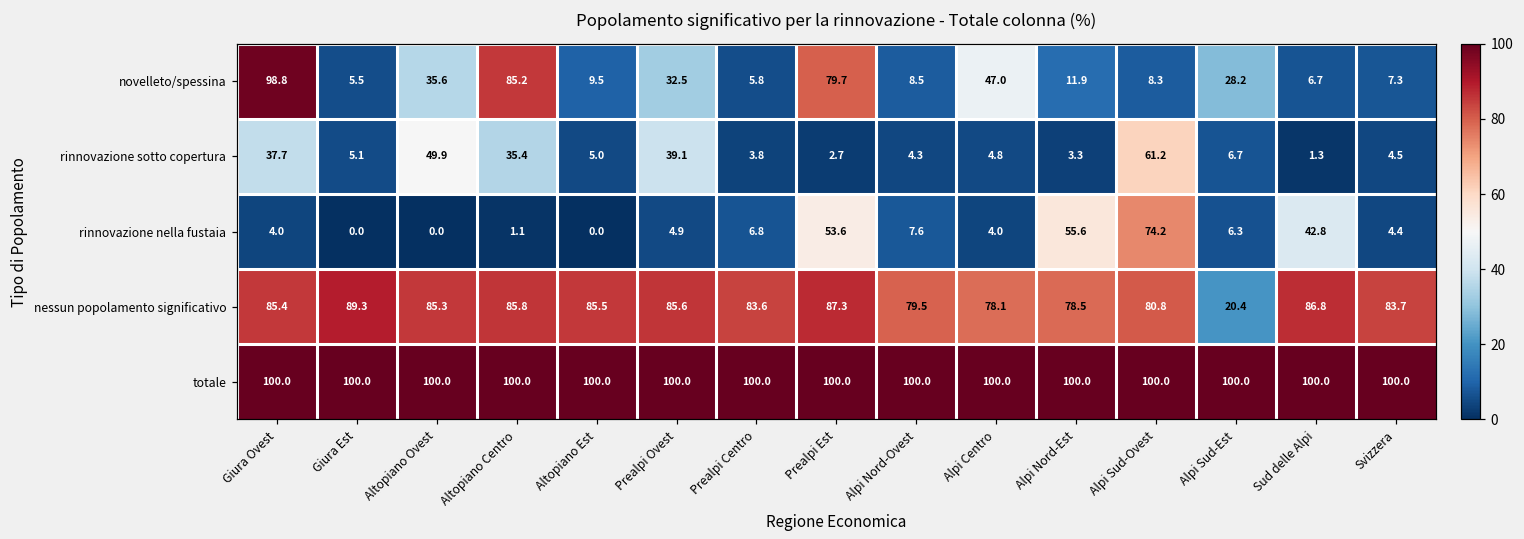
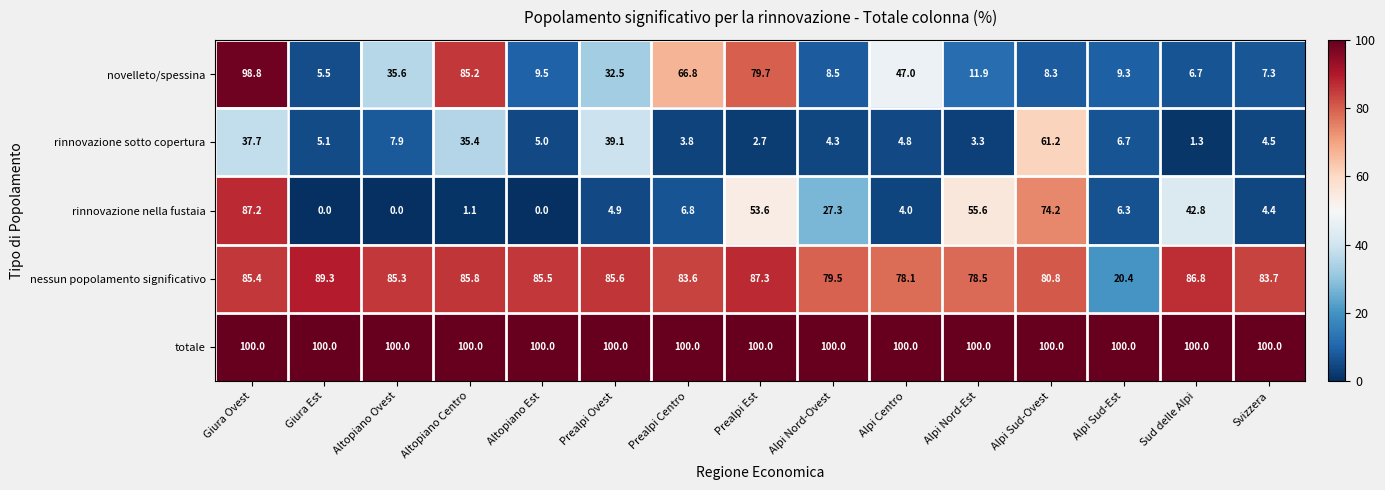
novelleto/spessina, Prealpi Centro: 5.8 -> 66.8
novelleto/spessina, Alpi Sud-Est: 28.2 -> 9.3
rinnovazione sotto copertura, Altopiano Ovest: 49.9 -> 7.9
rinnovazione nella fustaia, Giura Ovest: 4.0 -> 87.2
rinnovazione nella fustaia, Alpi Nord-Ovest: 7.6 -> 27.3
